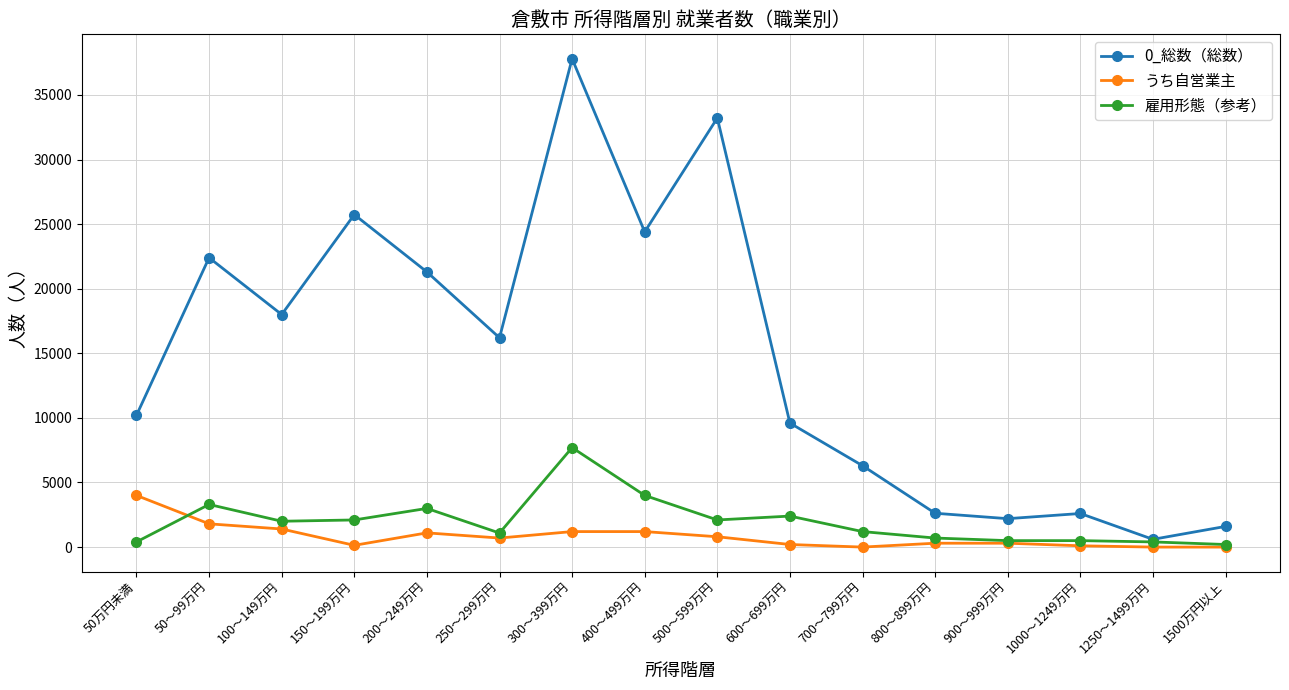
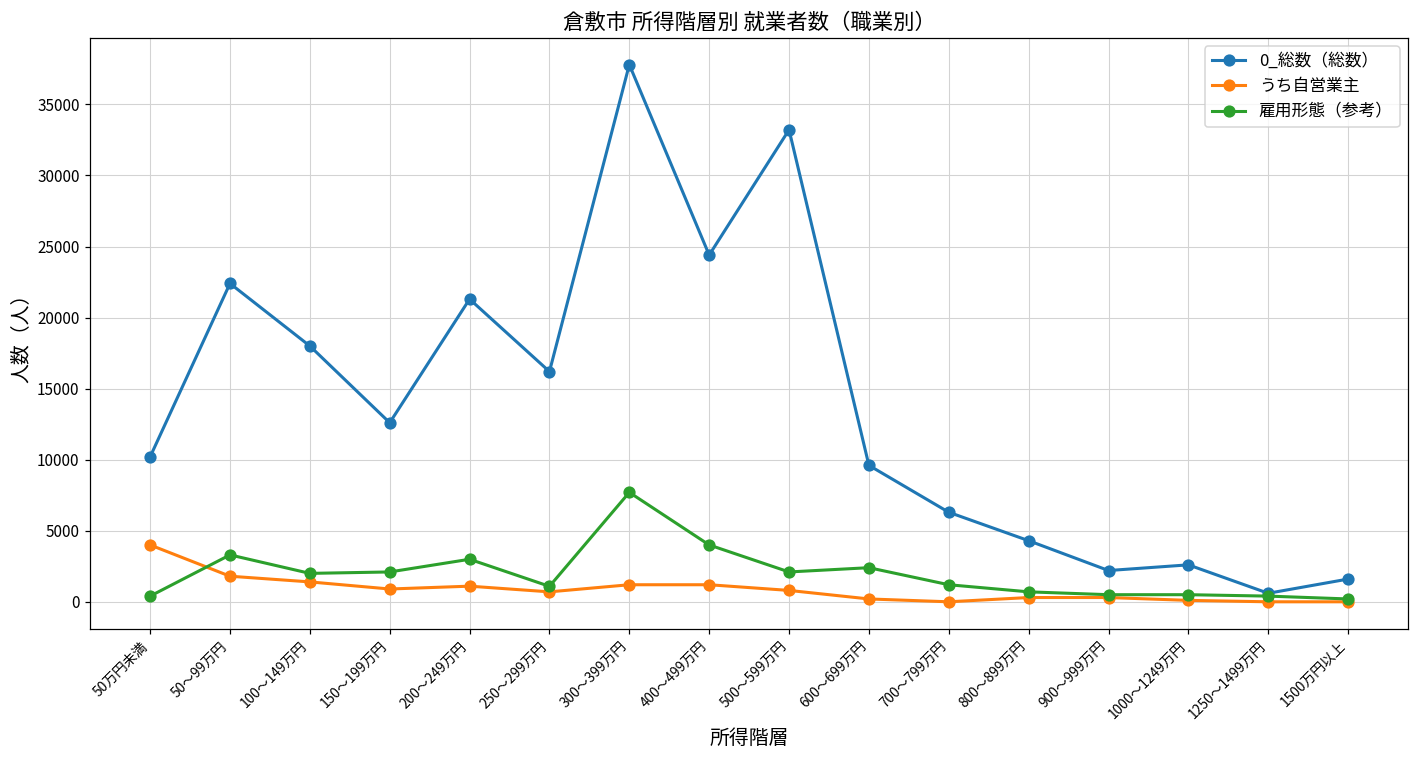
0_総数（総数）, 150～199万円: 25700 -> 12600
うち自営業主, 150～199万円: 100 -> 900
0_総数（総数）, 800～899万円: 2600 -> 4300
